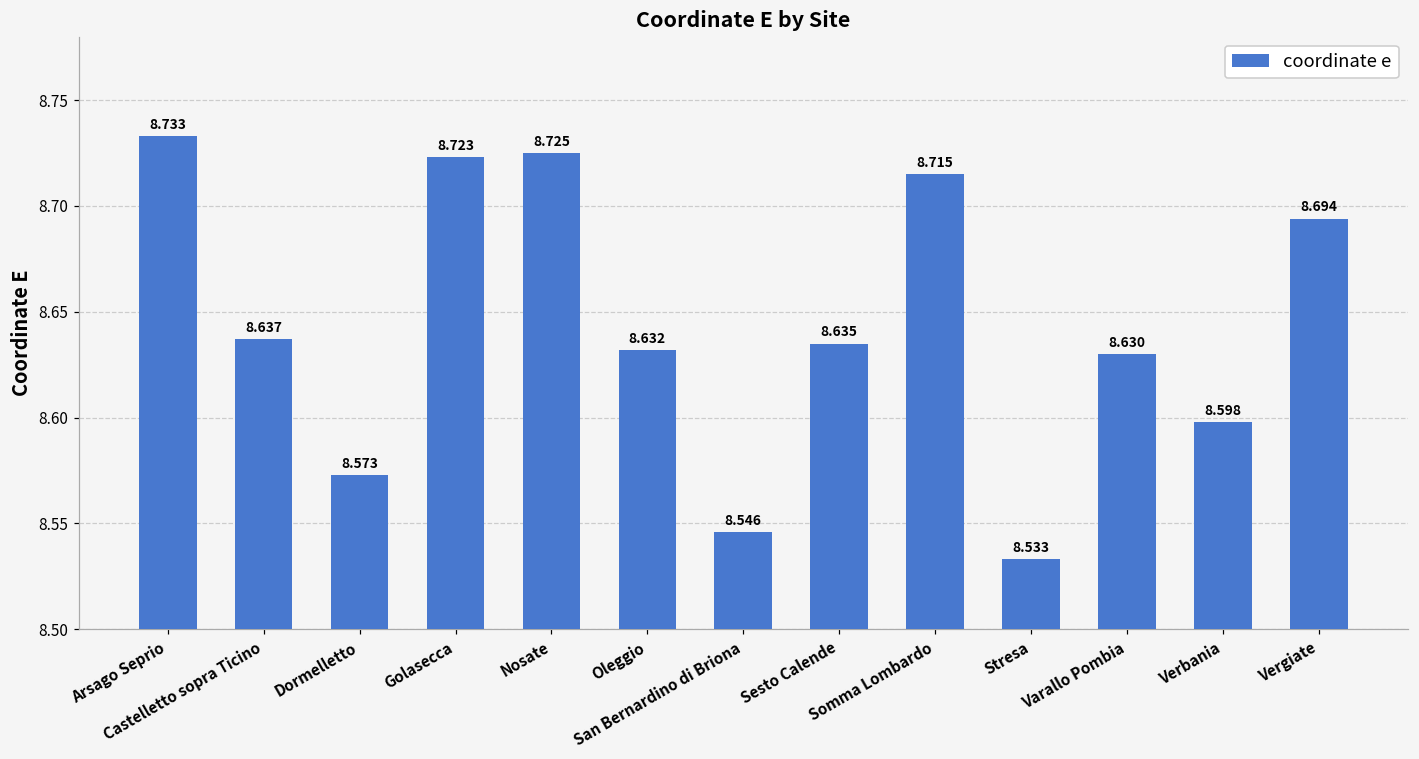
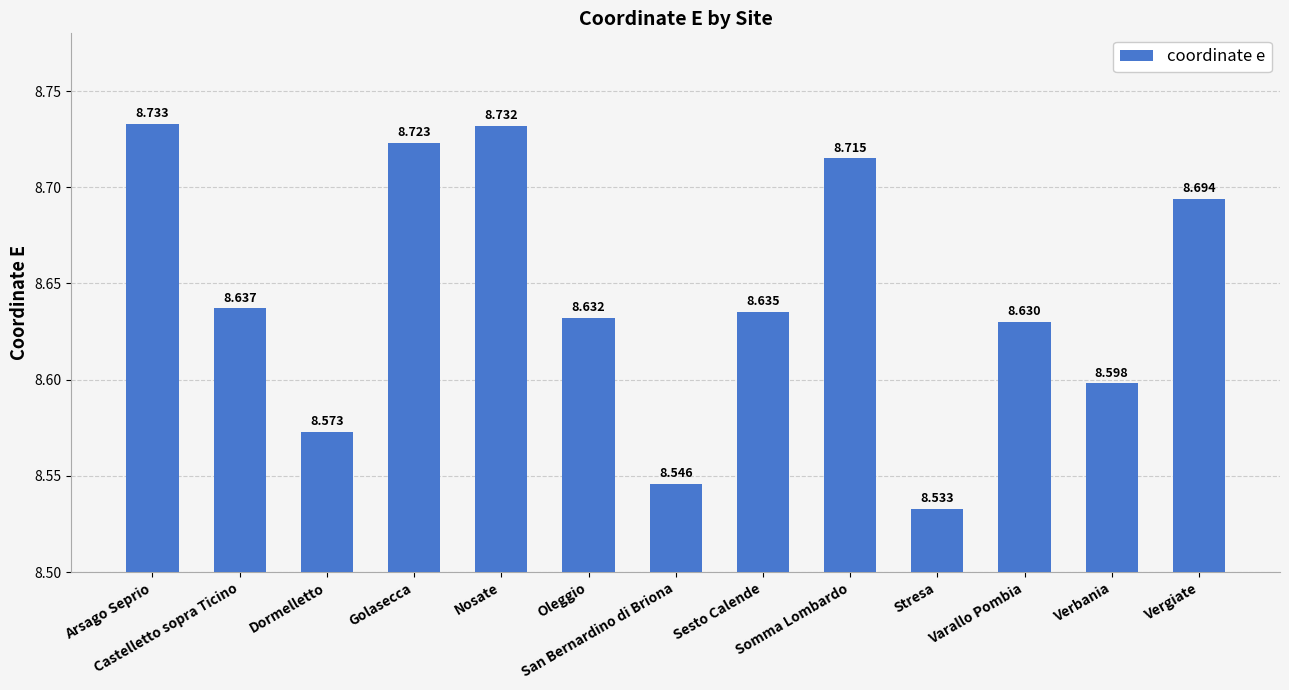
Nosate: 8.725 -> 8.732
